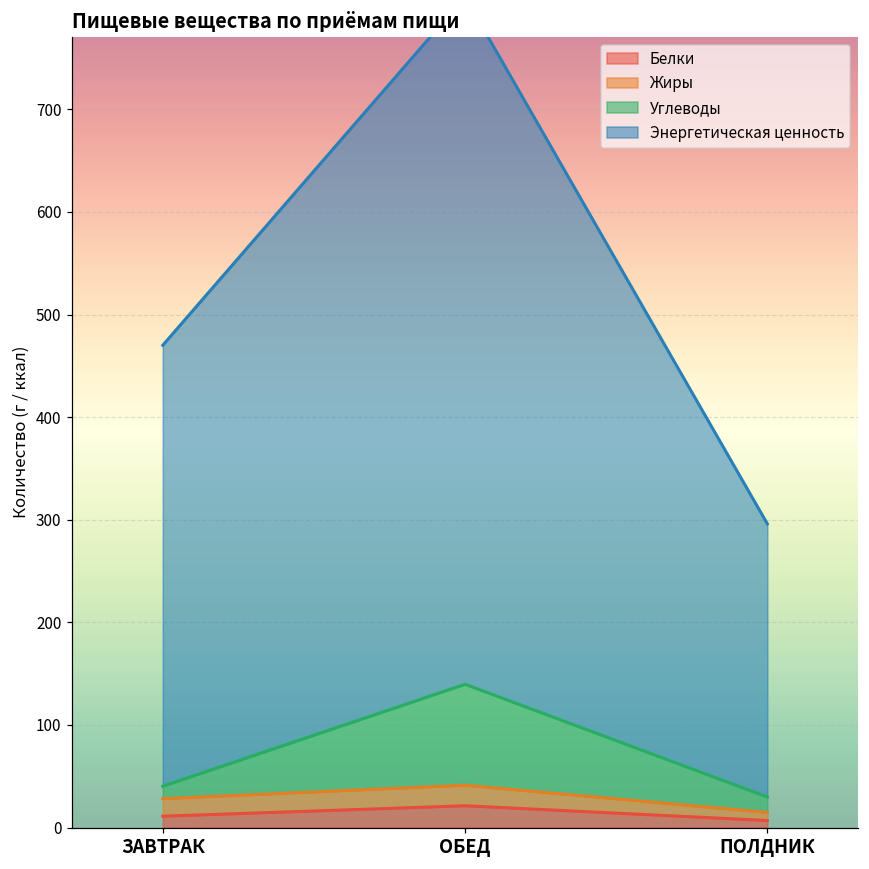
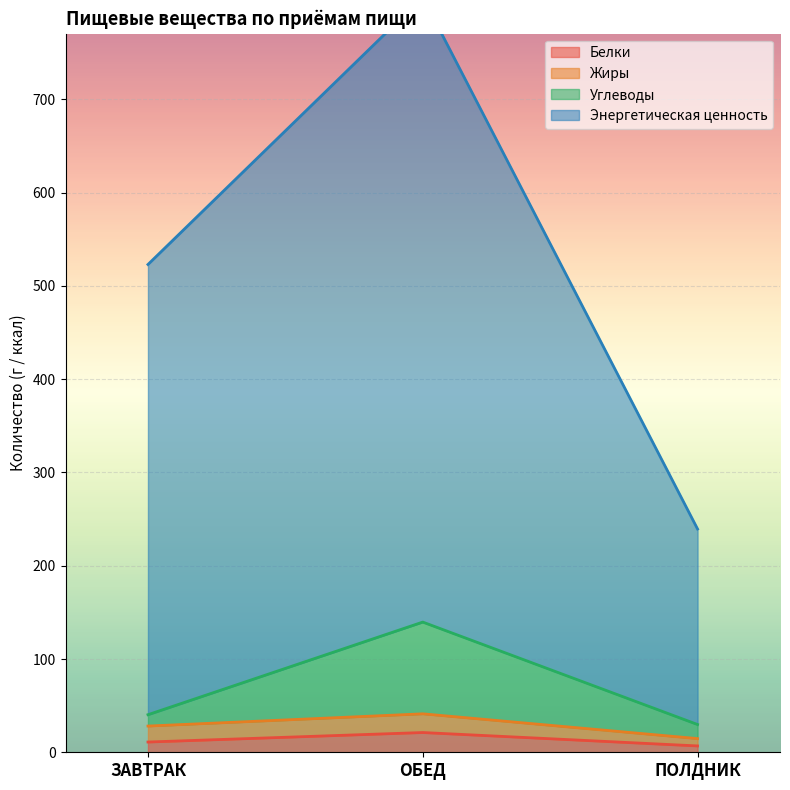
Энергетическая ценность, ЗАВТРАК: 430 -> 480
Энергетическая ценность, ПОЛДНИК: 270 -> 210
